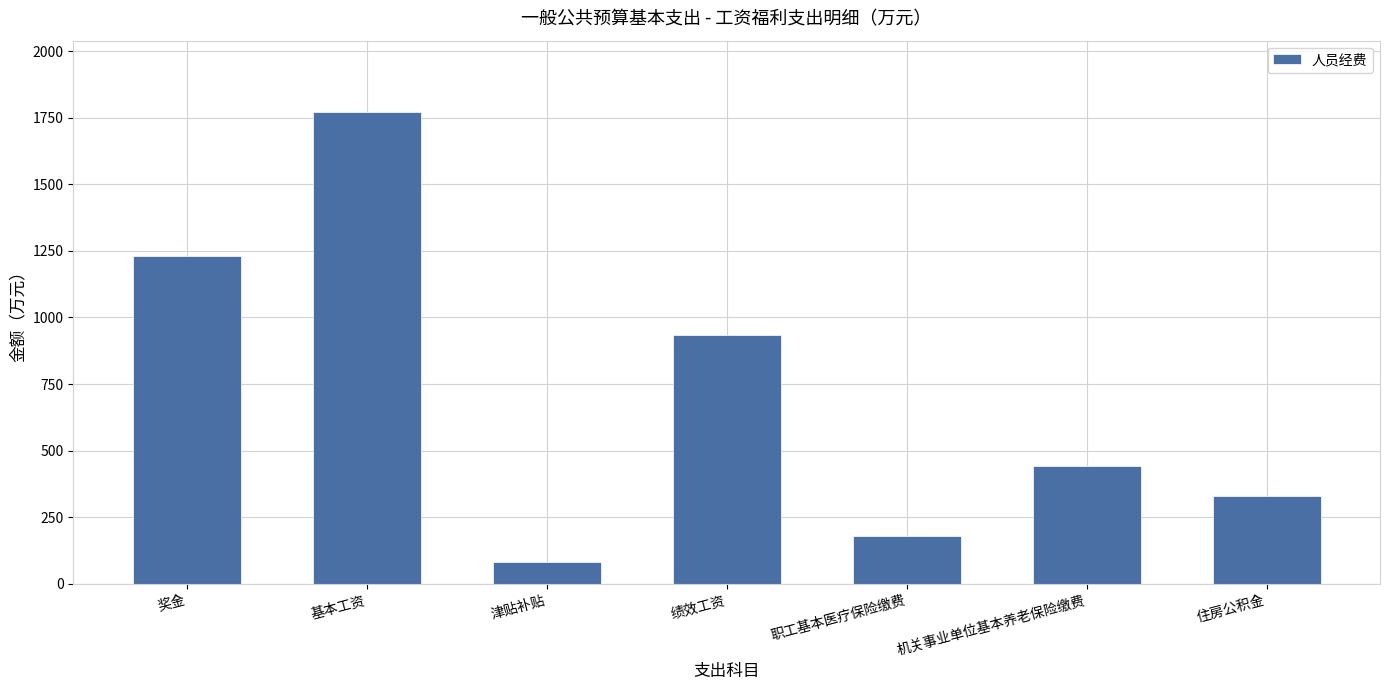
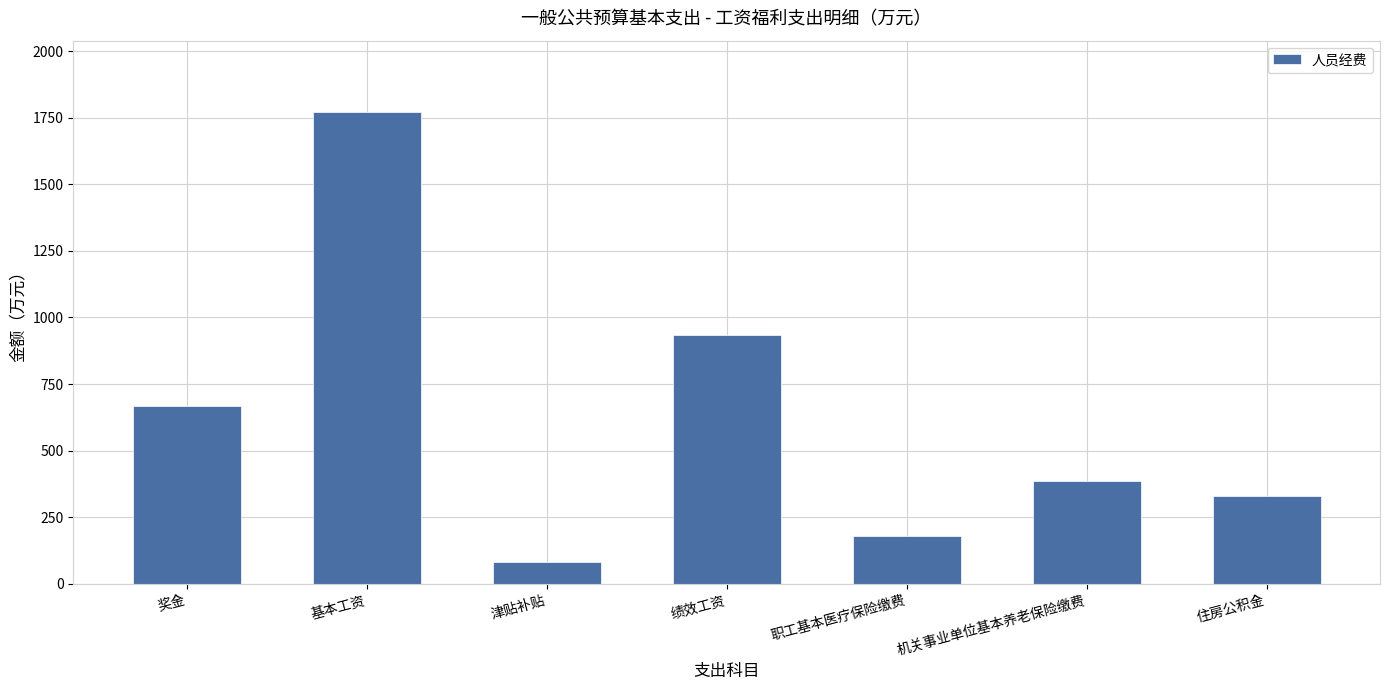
奖金: 1230 -> 670
机关事业单位基本养老保险缴费: 440 -> 380
